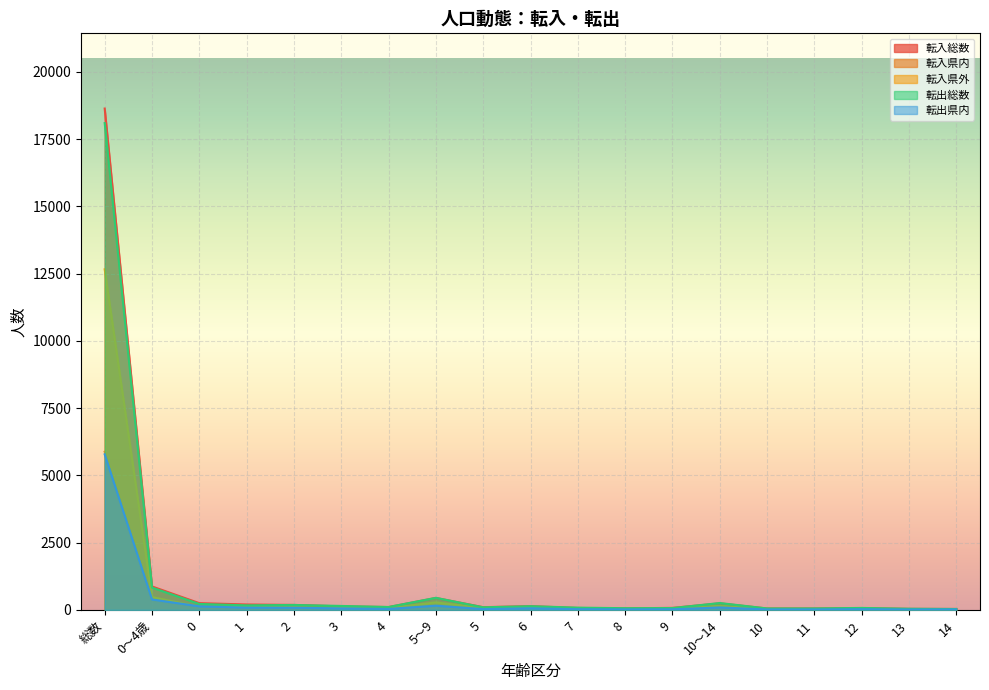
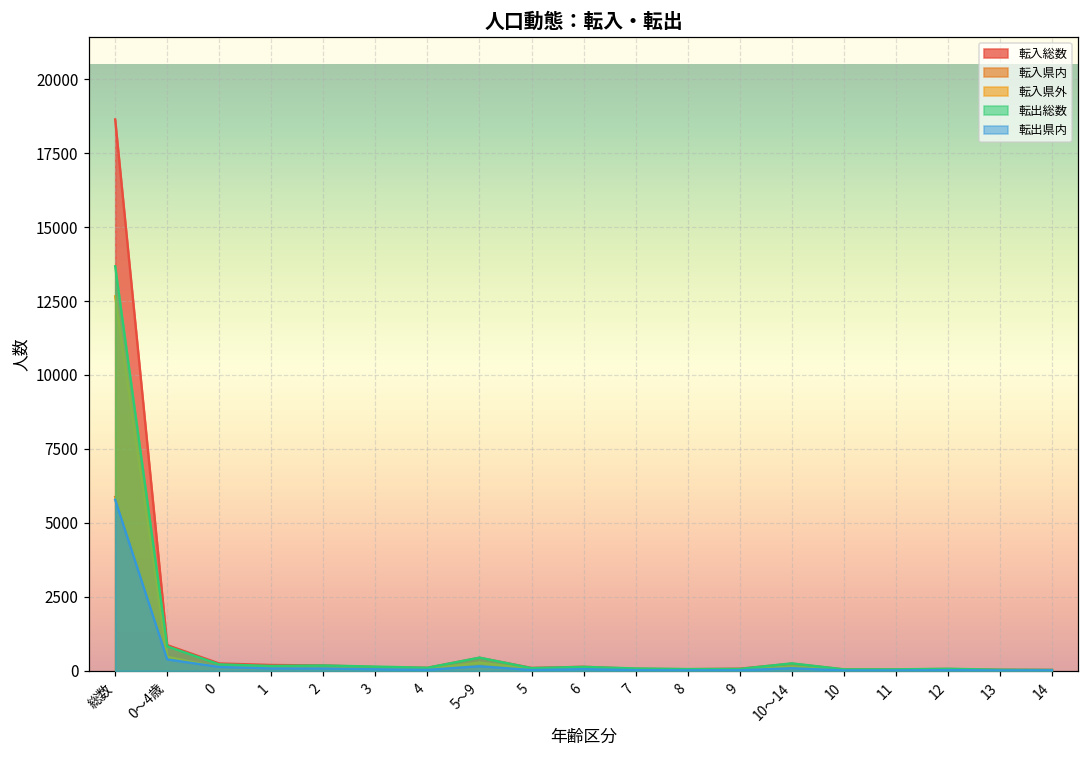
転出総数, 総数: 18100 -> 13700
